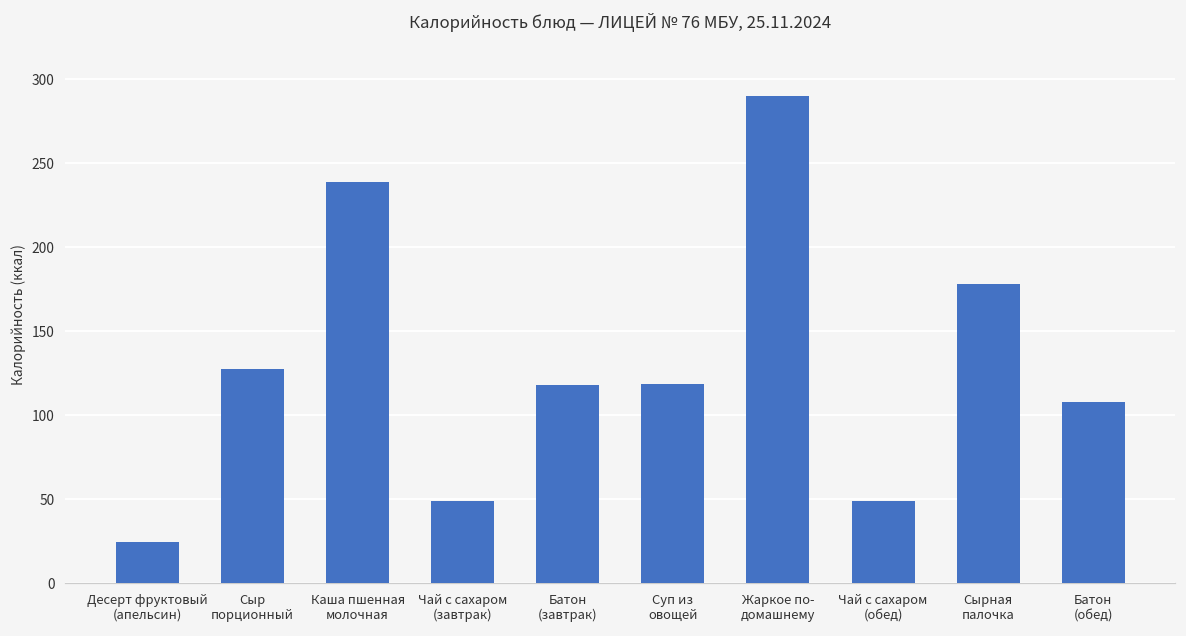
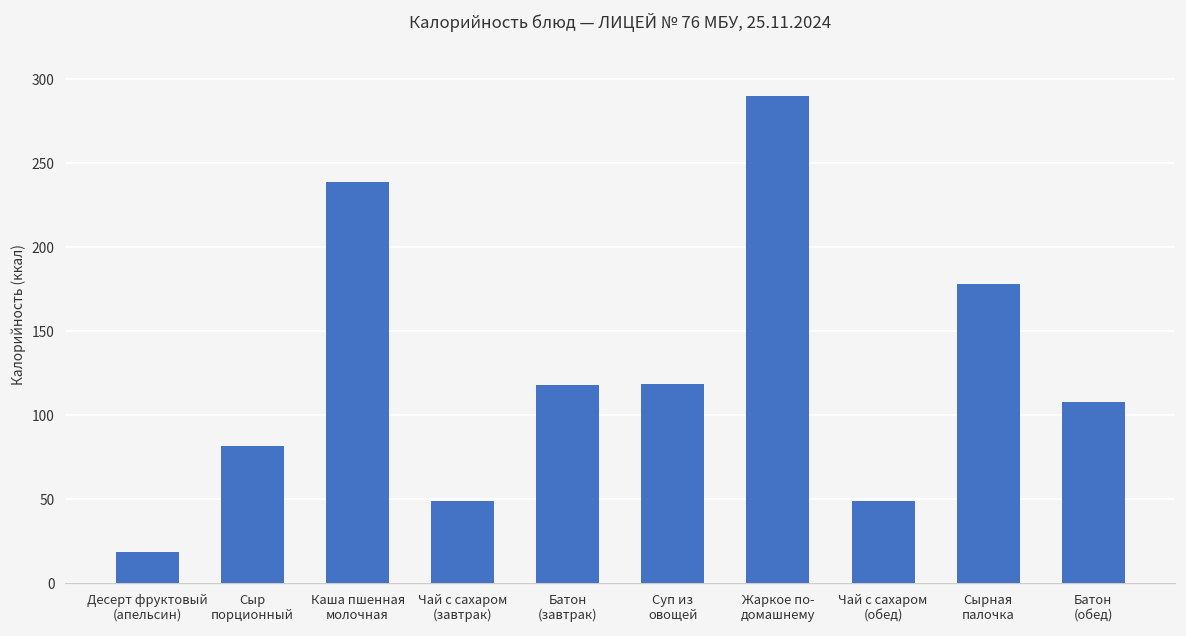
Десерт фруктовый (апельсин): 25 -> 19
Сыр порционный: 128 -> 82
